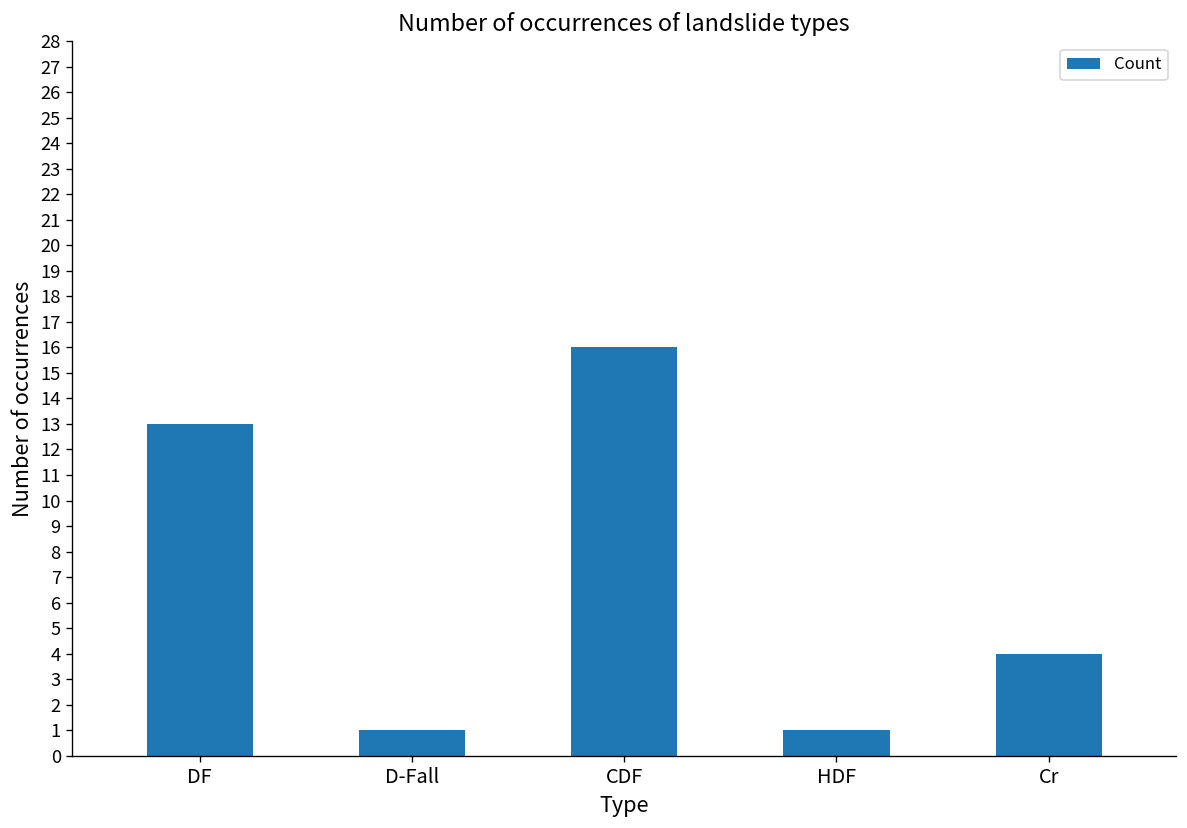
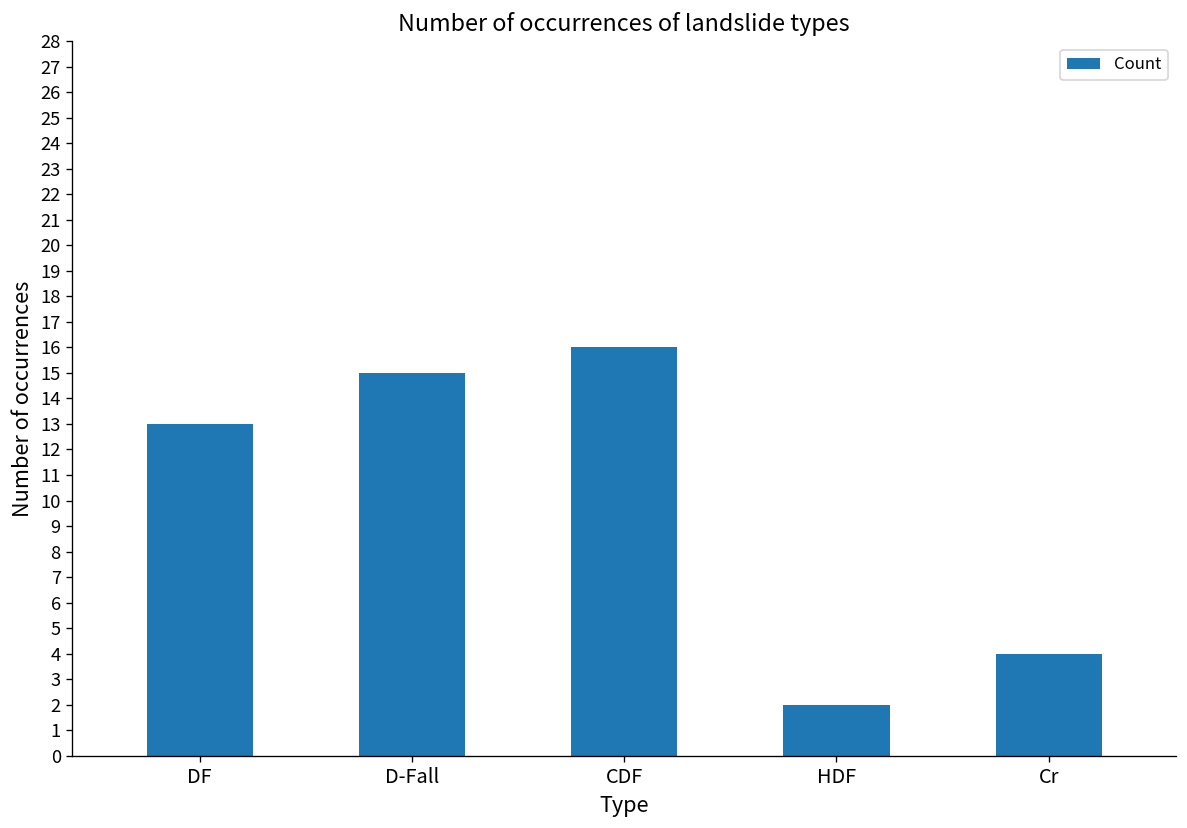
D-Fall: 1 -> 15
HDF: 1 -> 2
